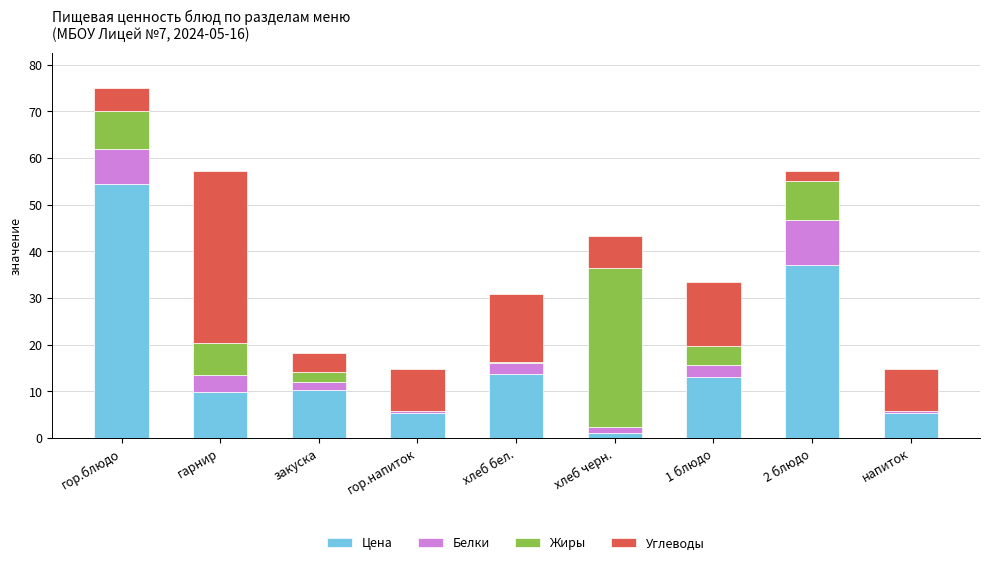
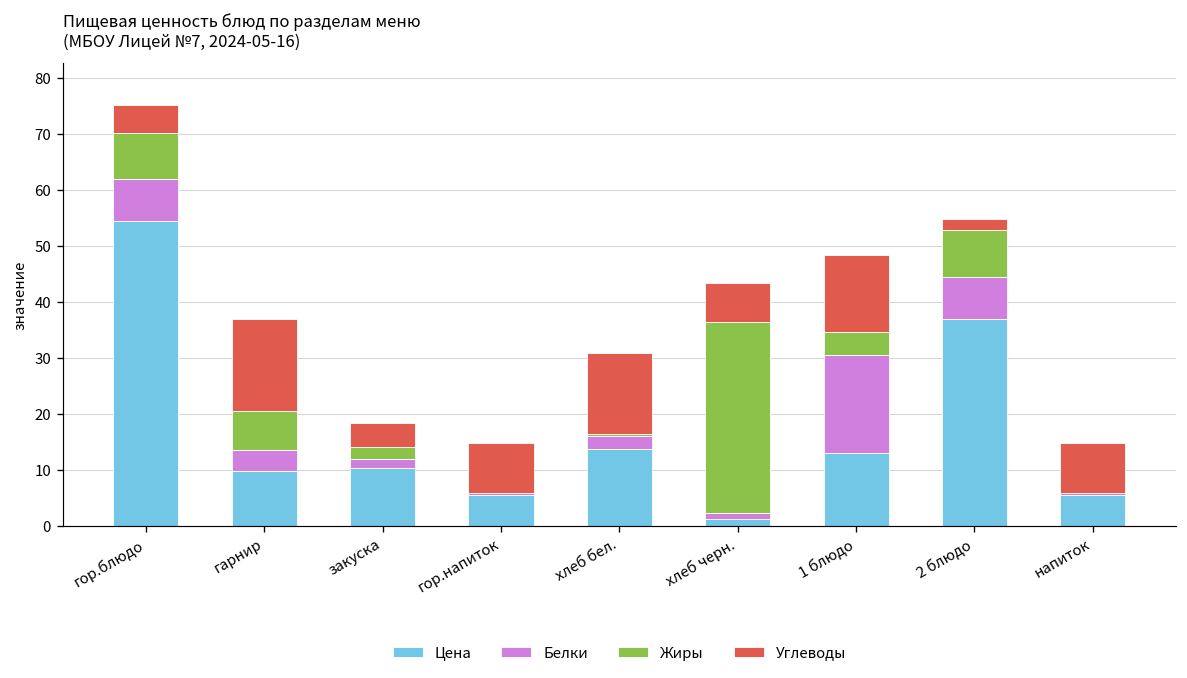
Углеводы, гарнир: 37 -> 16
Белки, 1 блюдо: 3 -> 17
Белки, 2 блюдо: 10 -> 7
